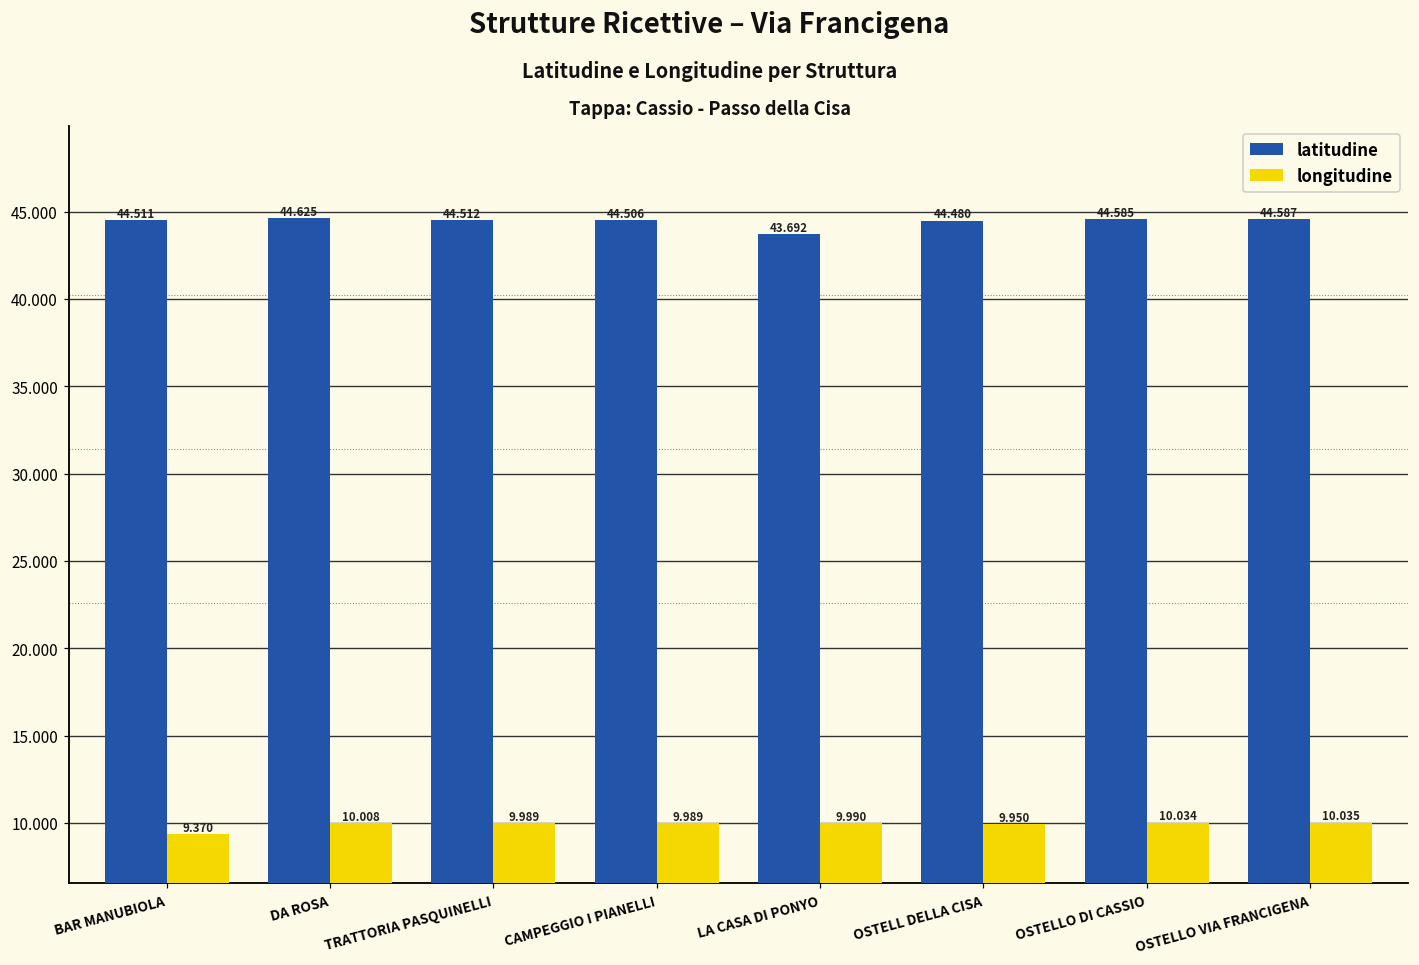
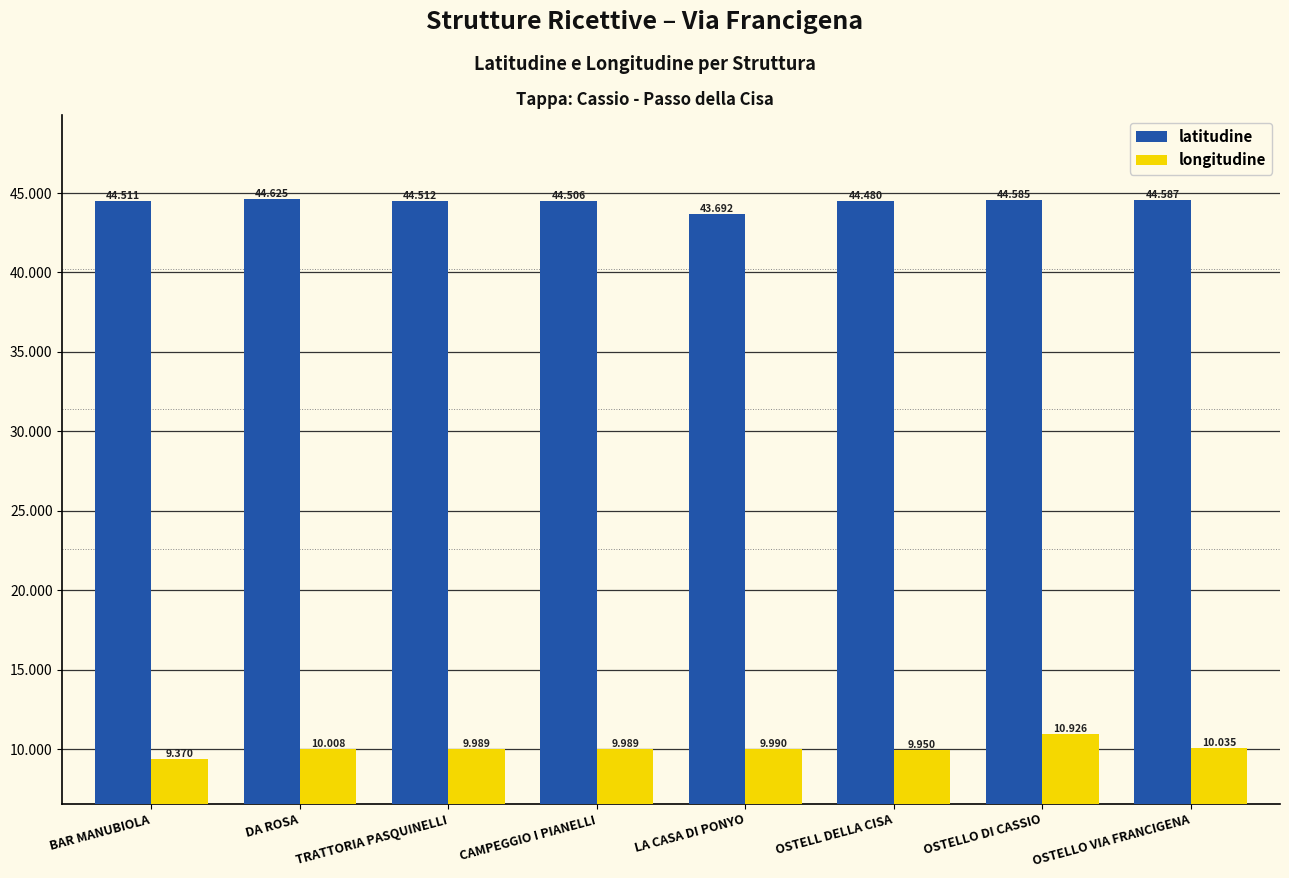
longitudine, OSTELLO DI CASSIO: 10.034 -> 10.926
